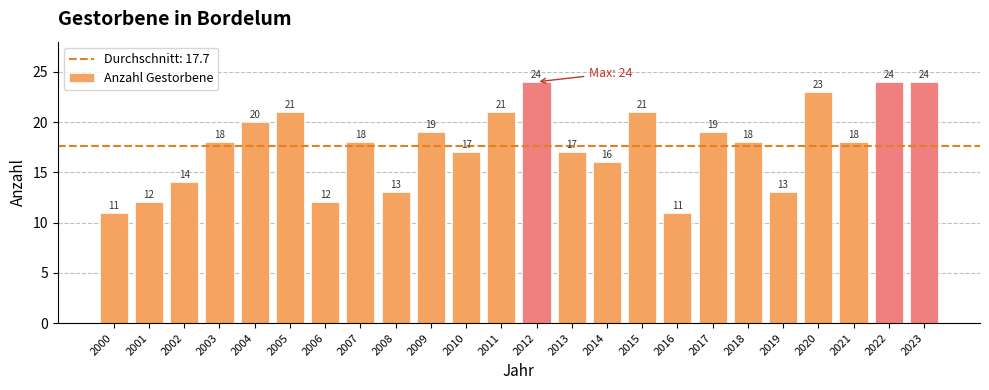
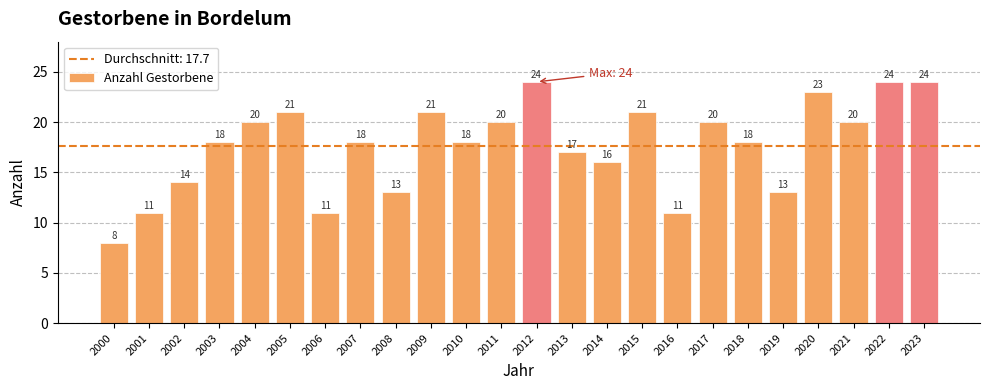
2000: 11 -> 8
2001: 12 -> 11
2006: 12 -> 11
2009: 19 -> 21
2010: 17 -> 18
2011: 21 -> 20
2017: 19 -> 20
2021: 18 -> 20
